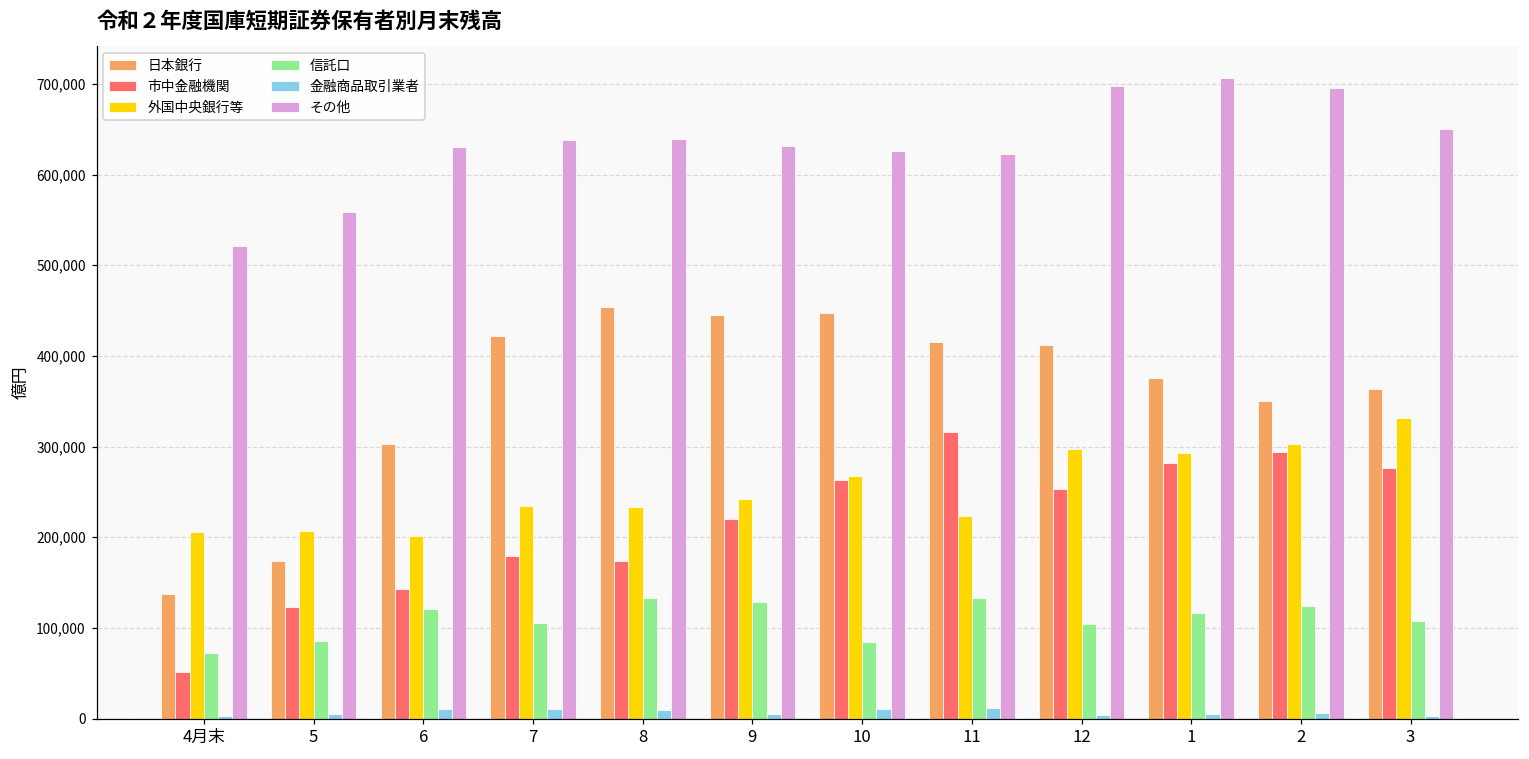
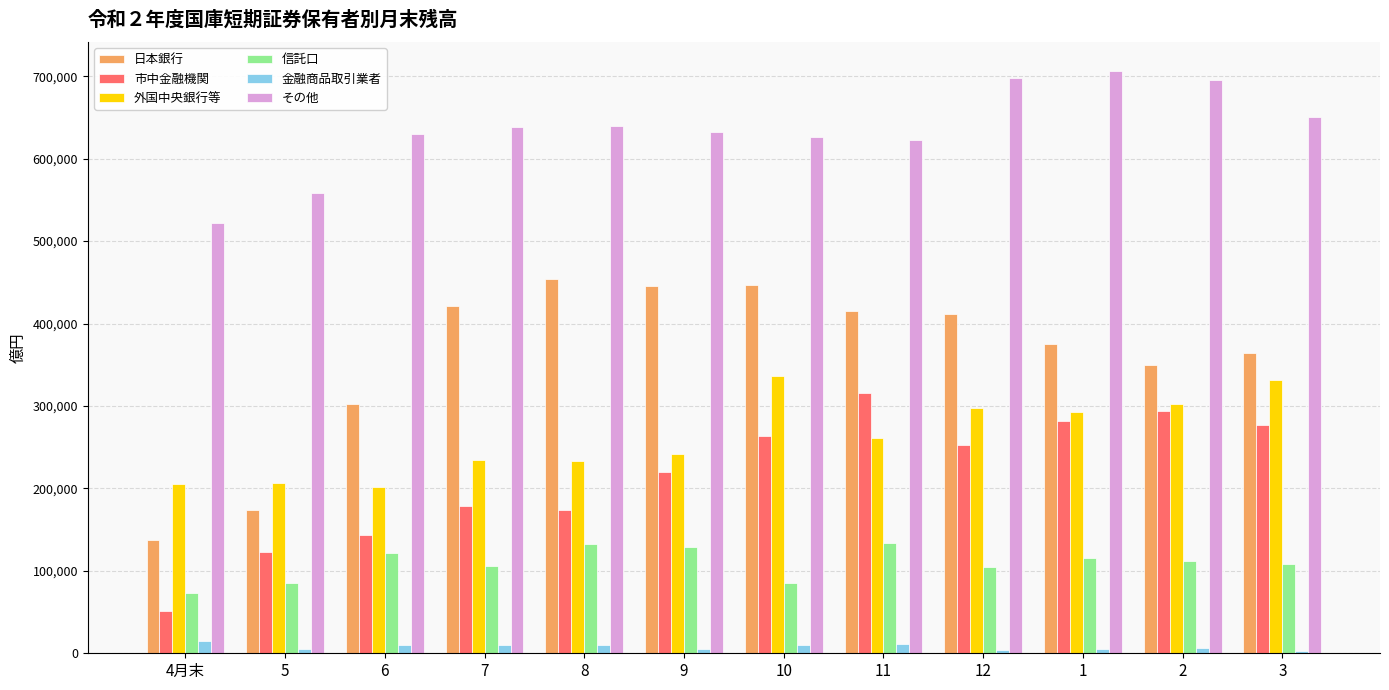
金融商品取引業者, 4月末: 0 -> 20,000
外国中央銀行等, 10: 270,000 -> 340,000
外国中央銀行等, 11: 220,000 -> 260,000
信託口, 2: 120,000 -> 110,000
